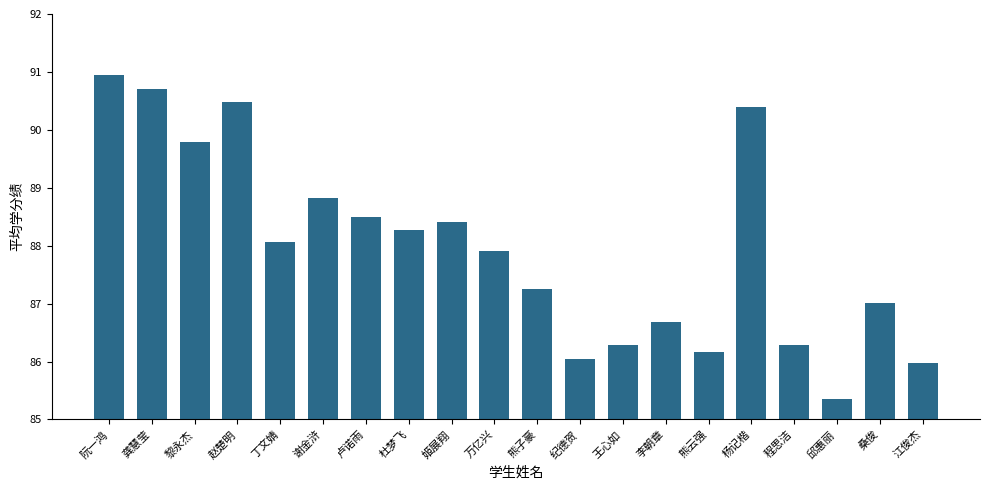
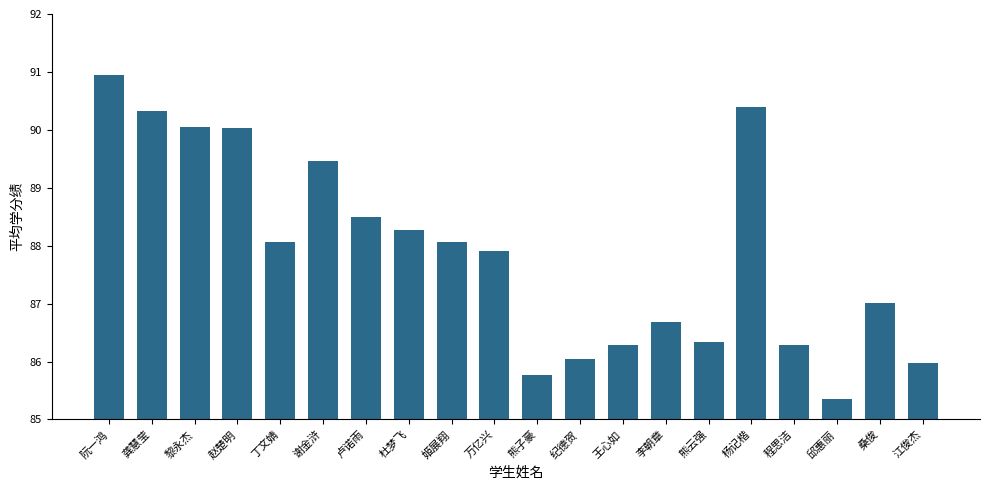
龚慧莹: 90.7 -> 90.3
黎永杰: 89.8 -> 90.1
赵楚明: 90.5 -> 90.0
谢金浒: 88.8 -> 89.5
姬展翔: 88.4 -> 88.1
熊子豪: 87.3 -> 85.8
熊云强: 86.2 -> 86.3
